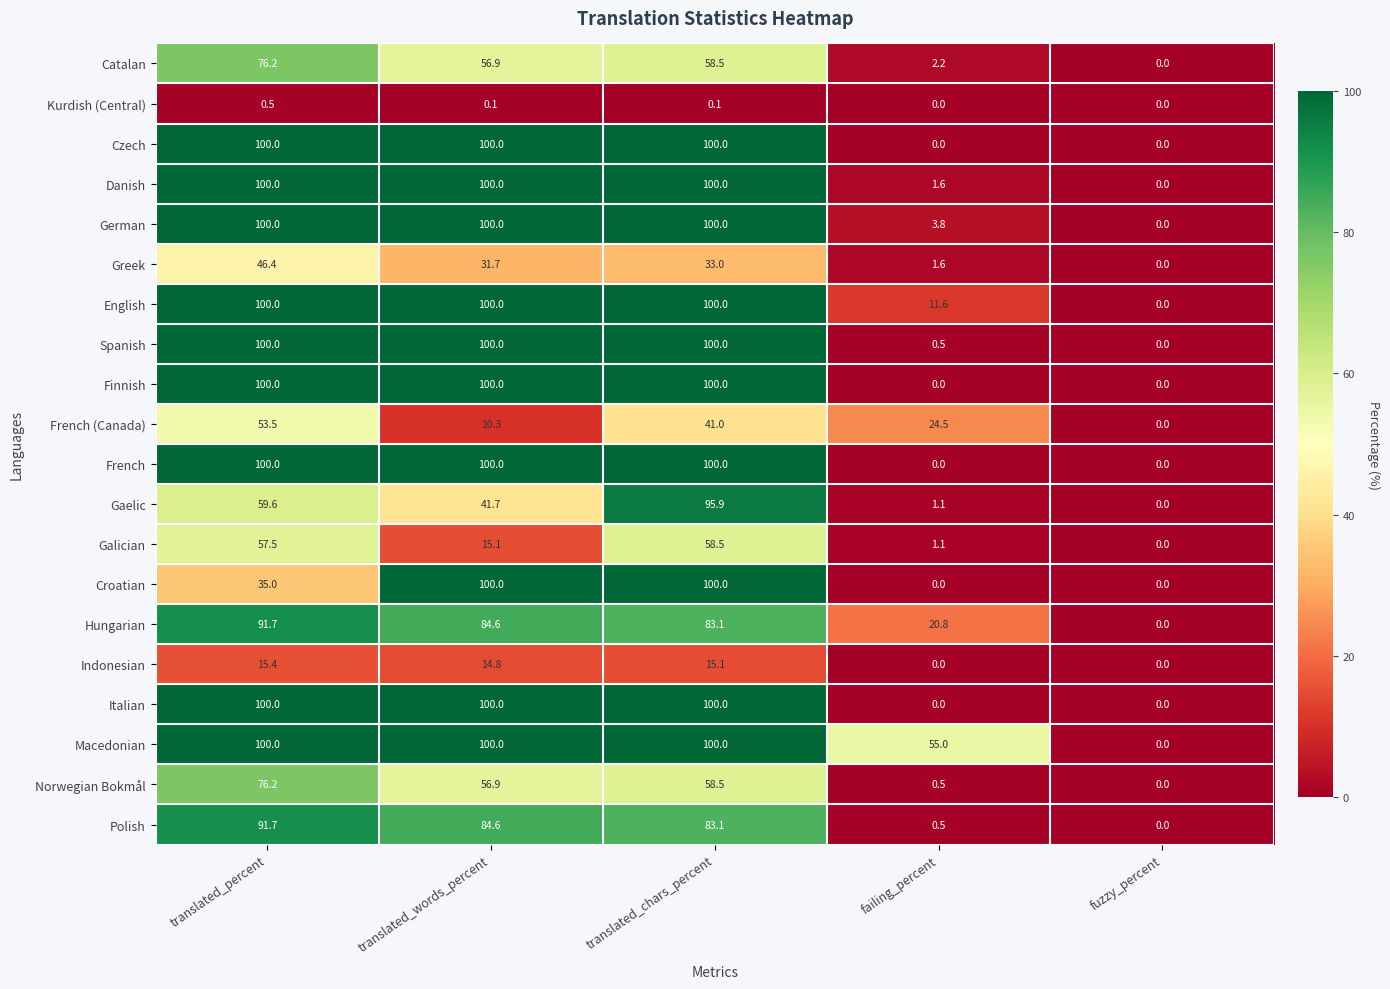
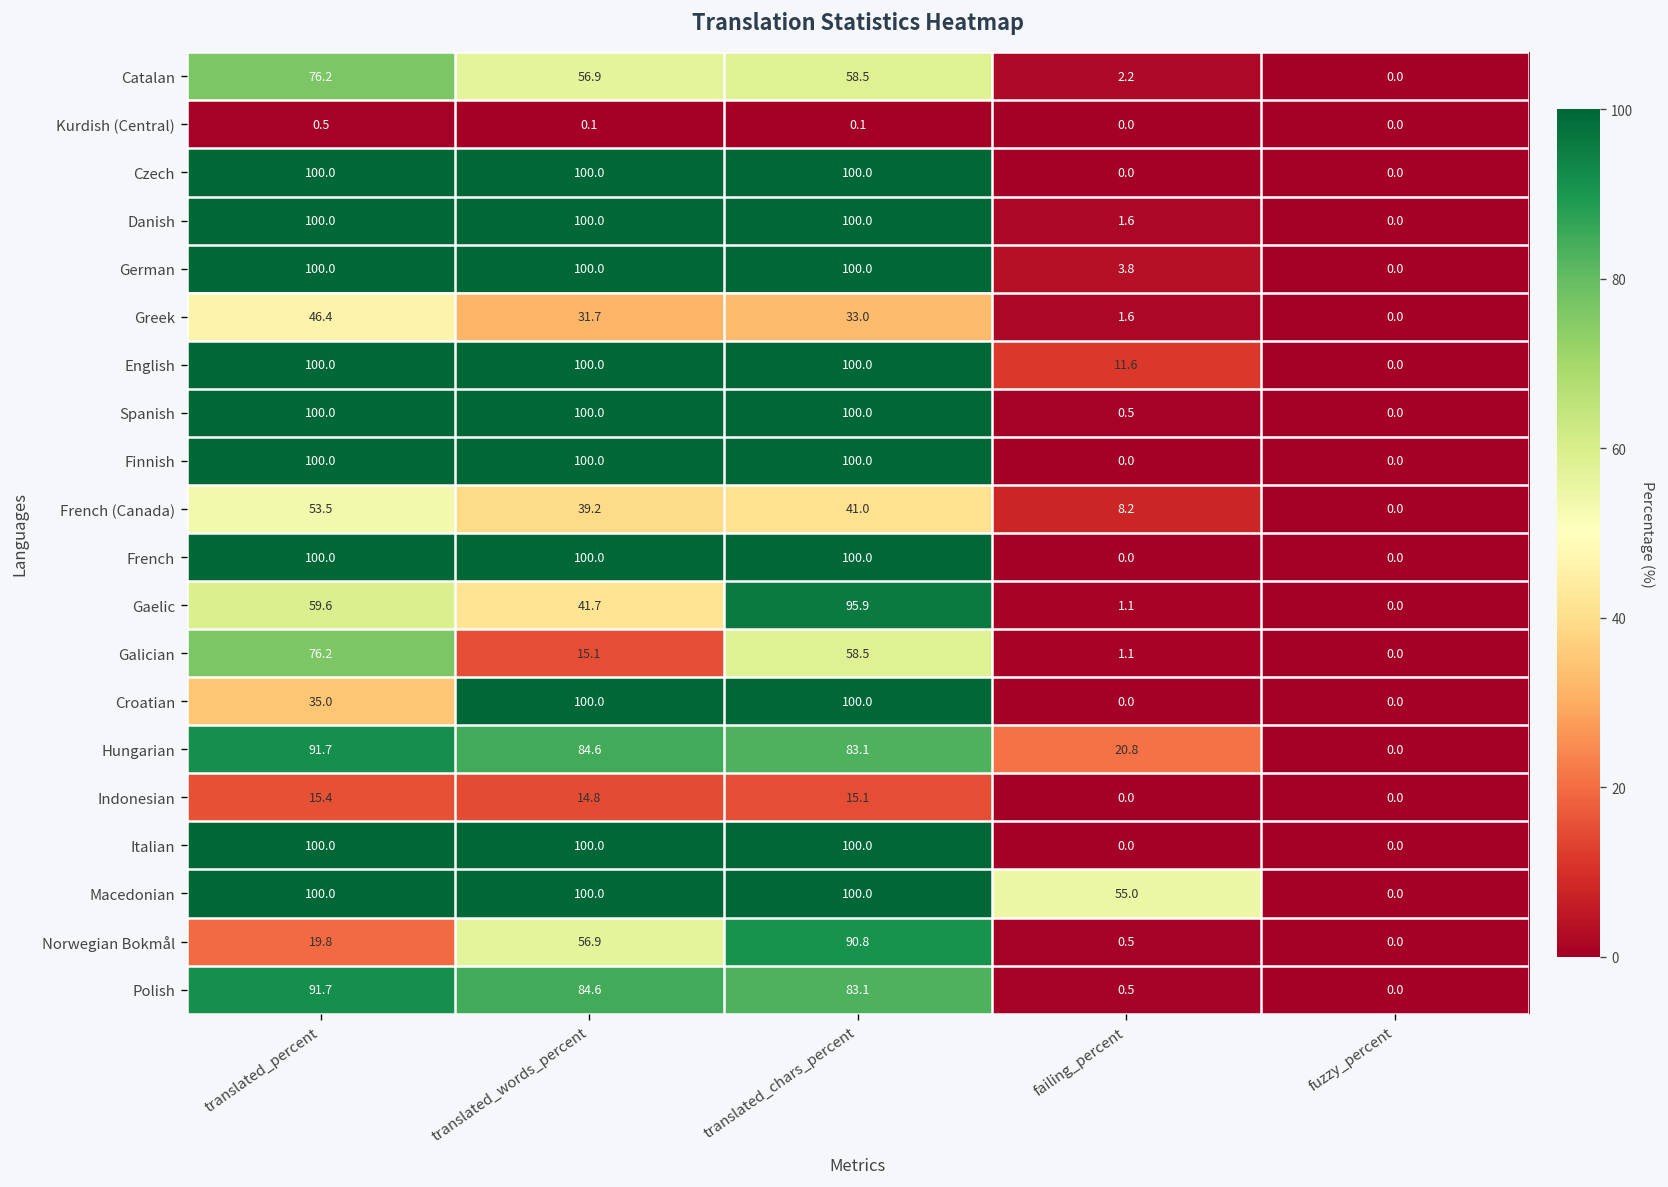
French (Canada), translated_words_percent: 10.3 -> 39.2
French (Canada), failing_percent: 24.5 -> 8.2
Galician, translated_percent: 57.5 -> 76.2
Norwegian Bokmål, translated_percent: 76.2 -> 19.8
Norwegian Bokmål, translated_chars_percent: 58.5 -> 90.8
